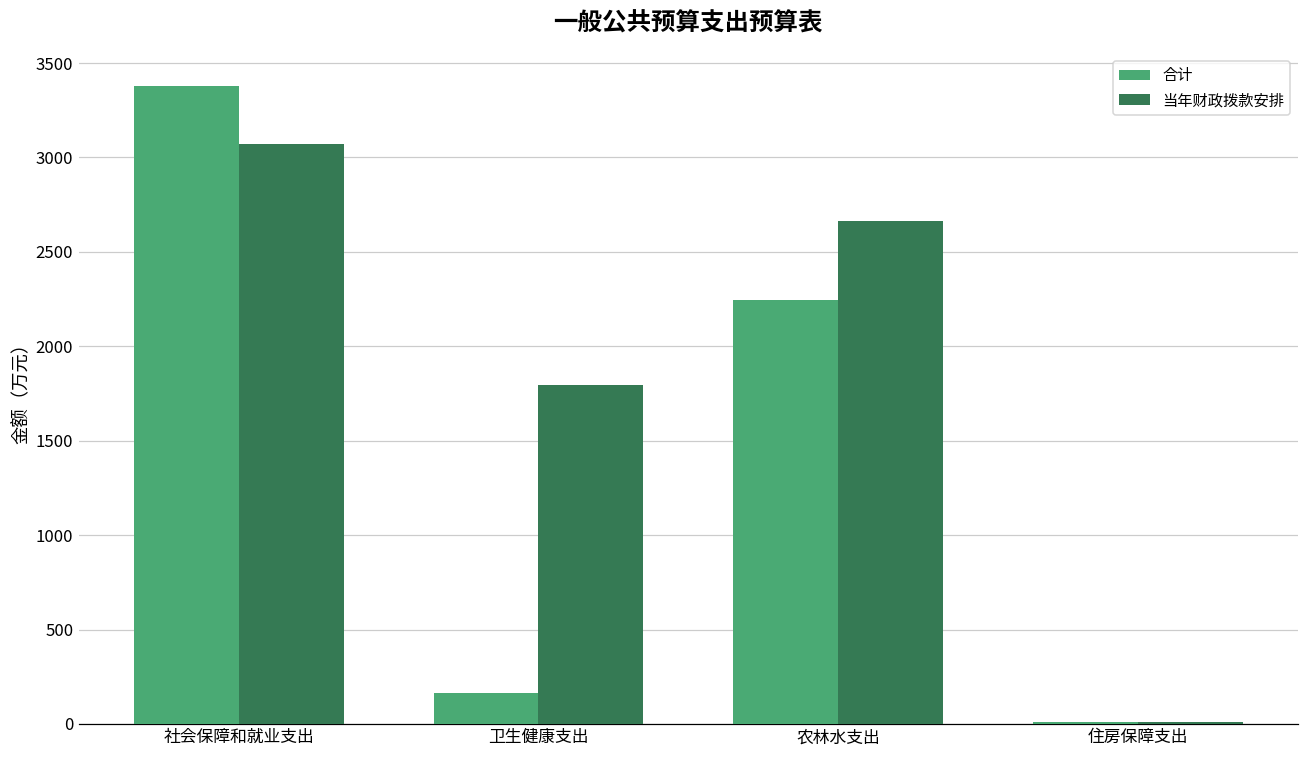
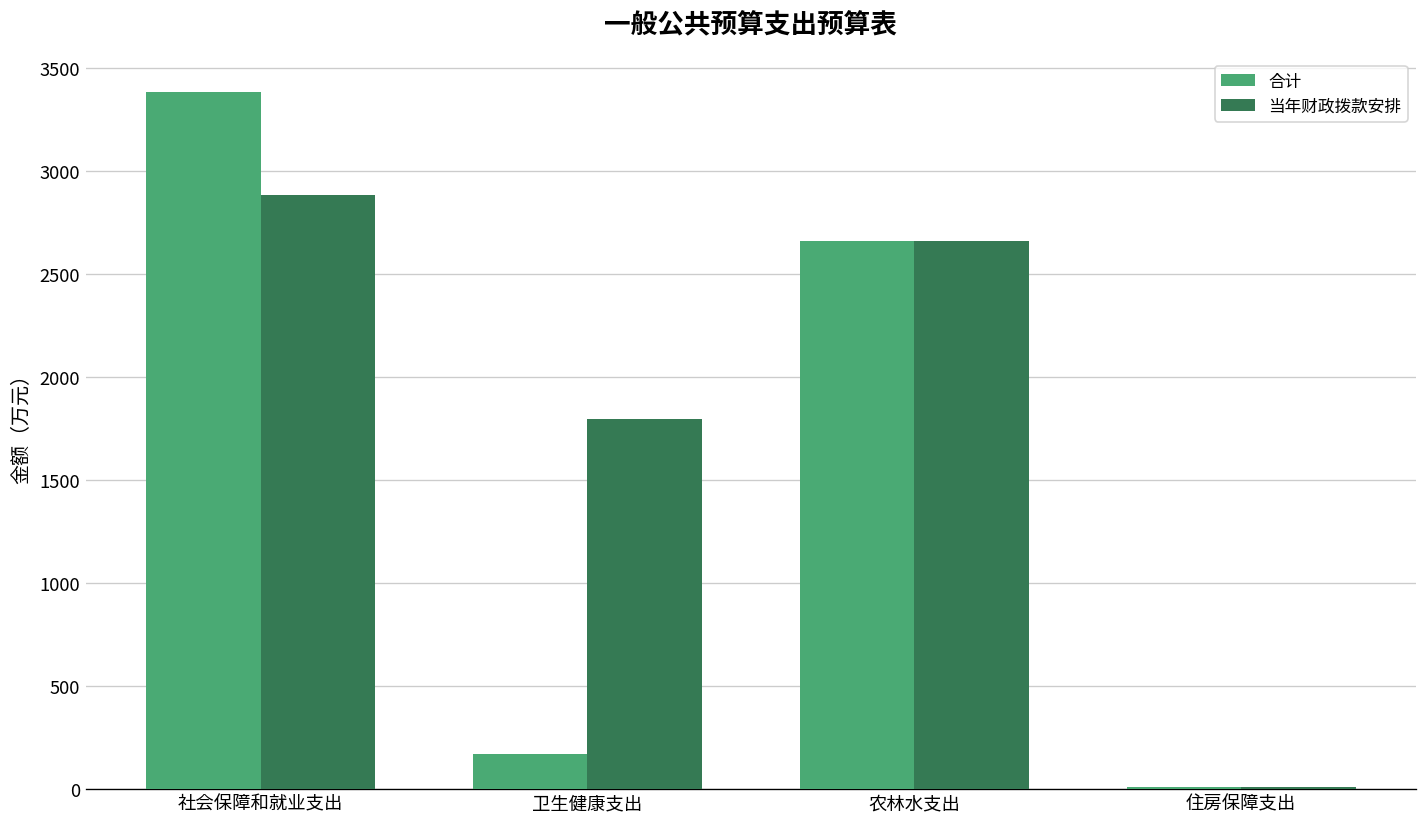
当年财政拨款安排, 社会保障和就业支出: 3070 -> 2880
合计, 农林水支出: 2240 -> 2660
